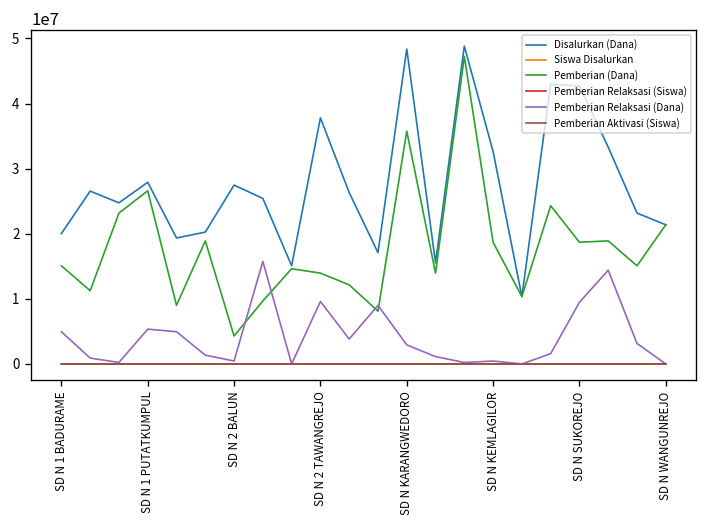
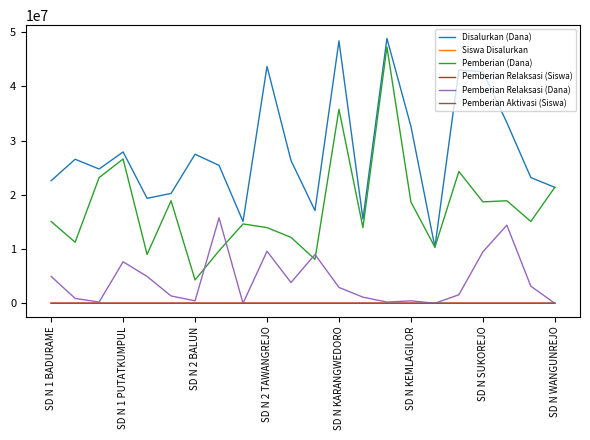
Disalurkan (Dana), SD N 1 BADURAME: 20000000 -> 23000000
Pemberian Relaksasi (Dana), SD N 1 PUTATKUMPUL: 5000000 -> 8000000
Disalurkan (Dana), SD N 2 TAWANGREJO: 38000000 -> 44000000
